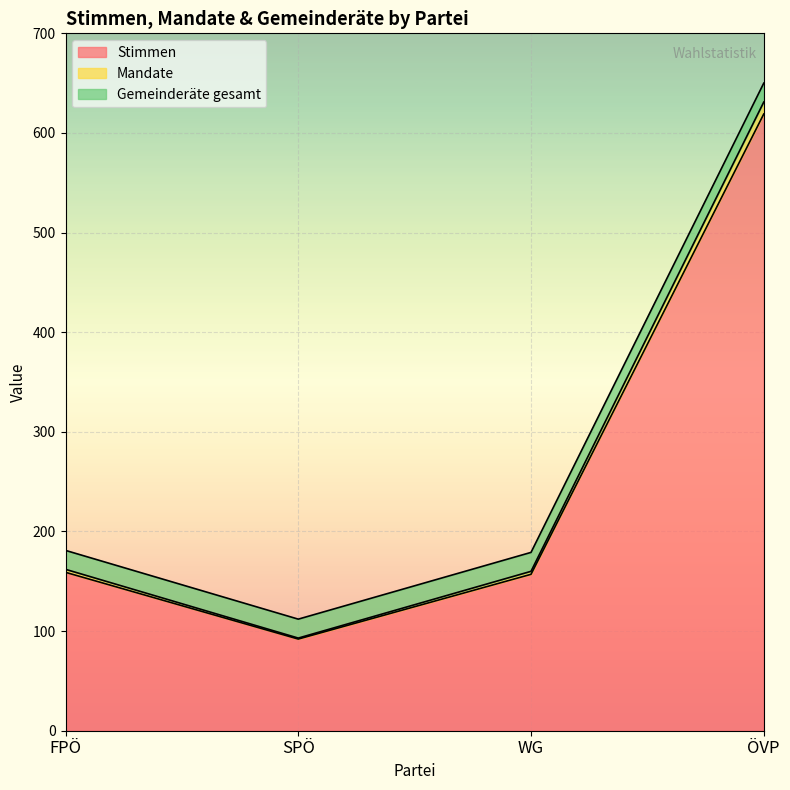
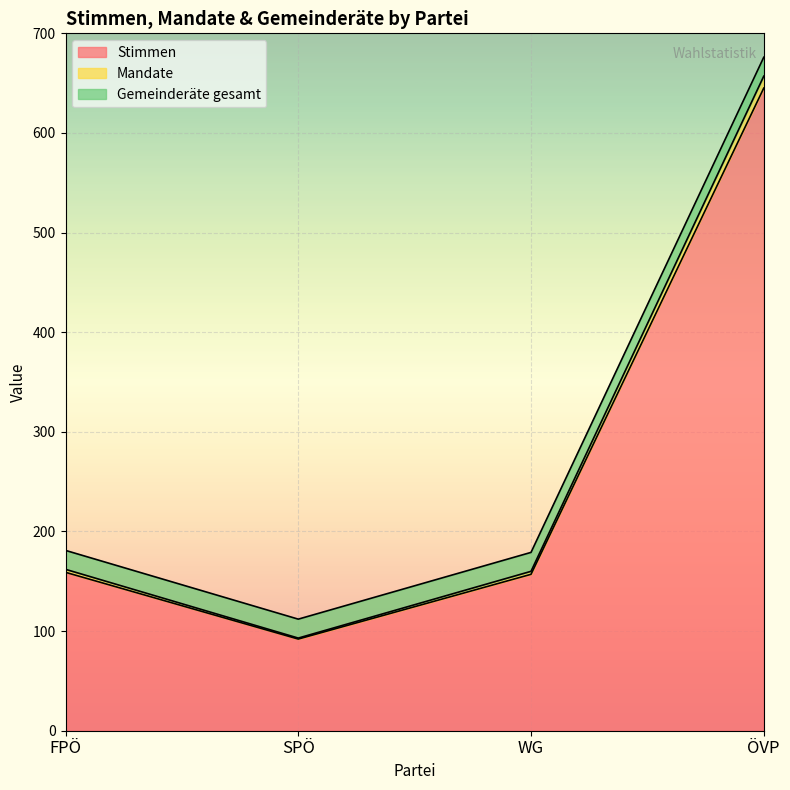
Stimmen, ÖVP: 620 -> 650
